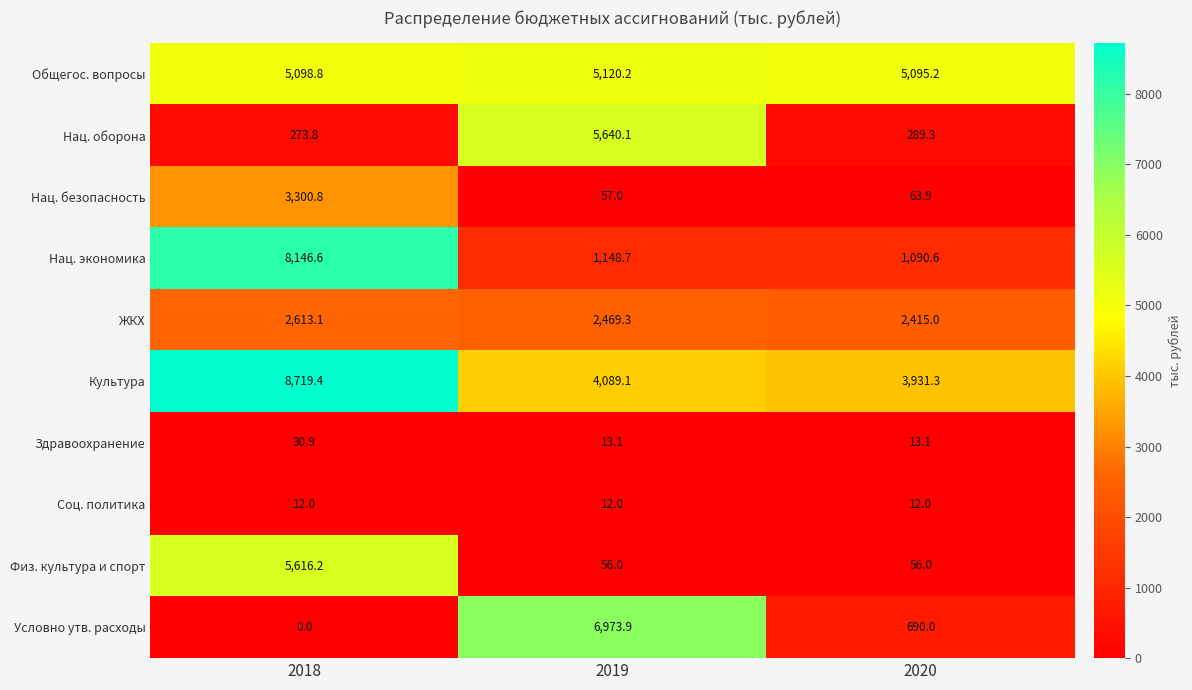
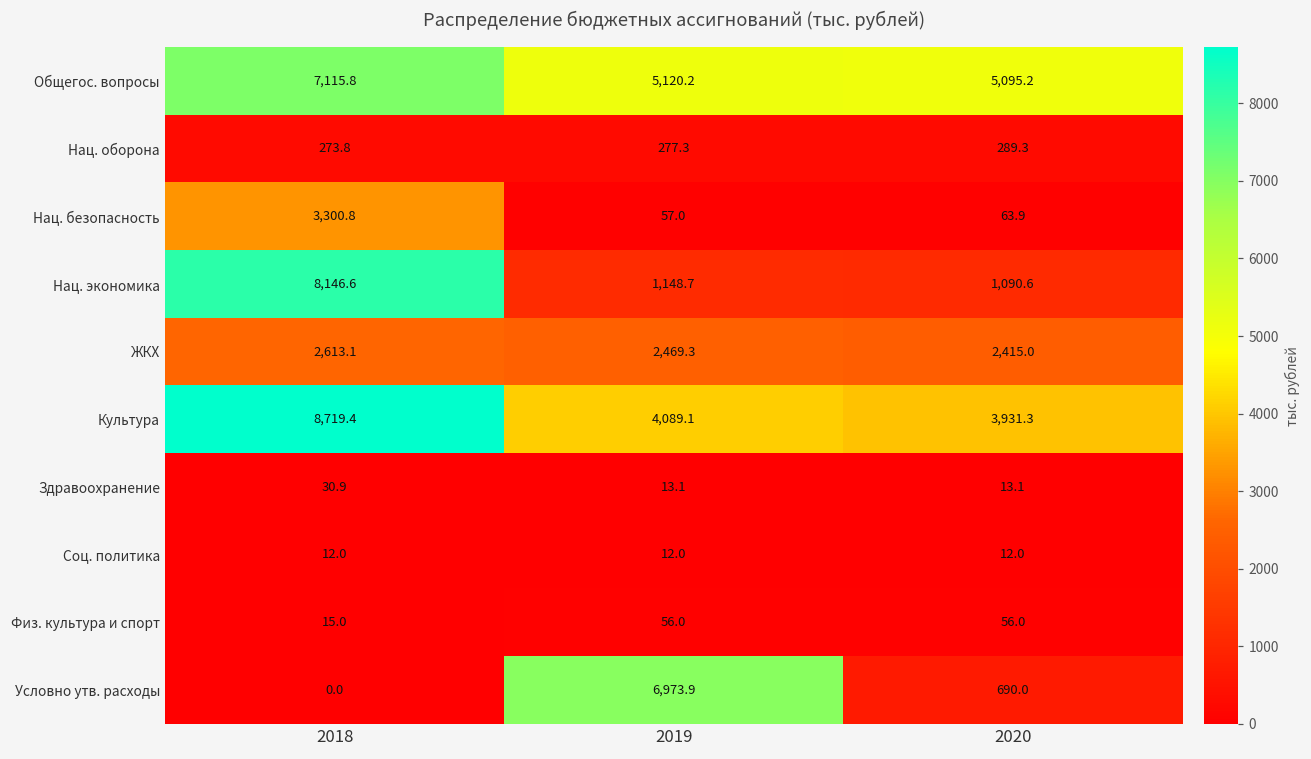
Общегос. вопросы, 2018: 5,098.8 -> 7,115.8
Нац. оборона, 2019: 5,640.1 -> 277.3
Физ. культура и спорт, 2018: 5,616.2 -> 15.0
